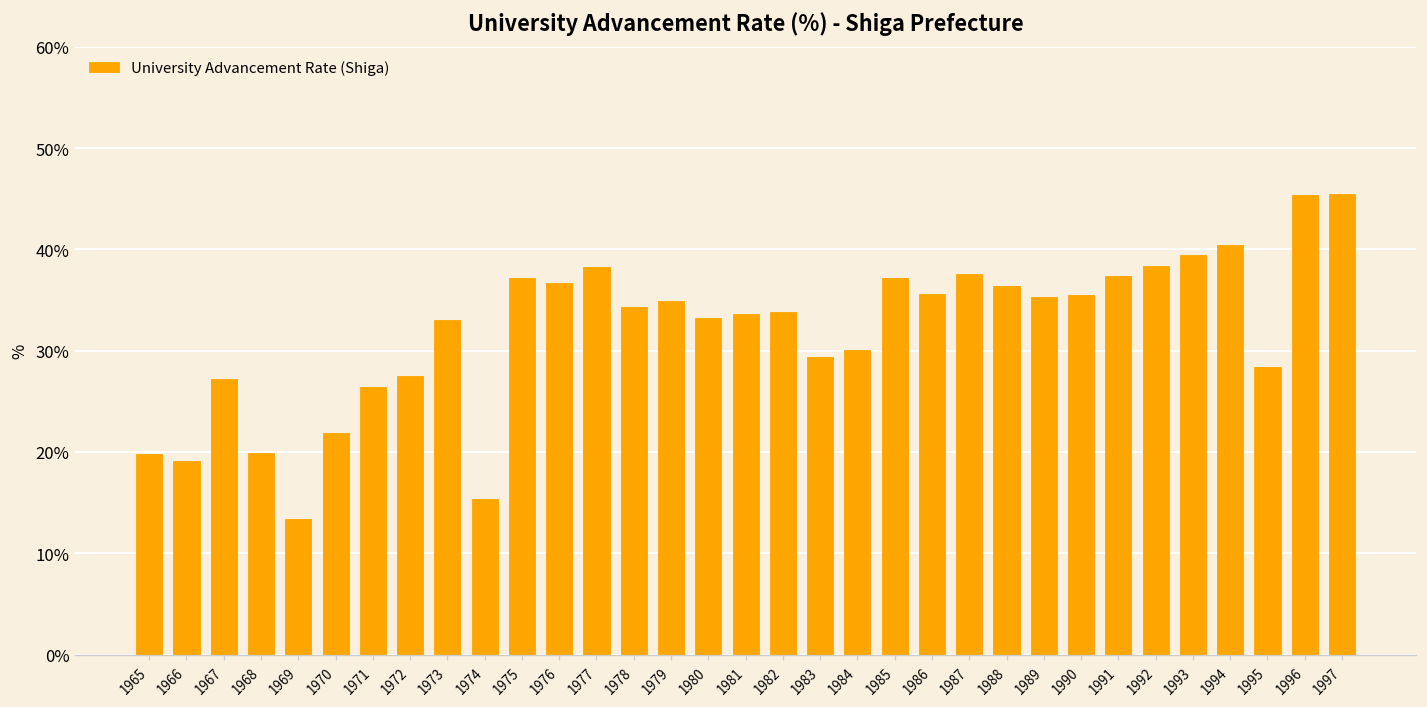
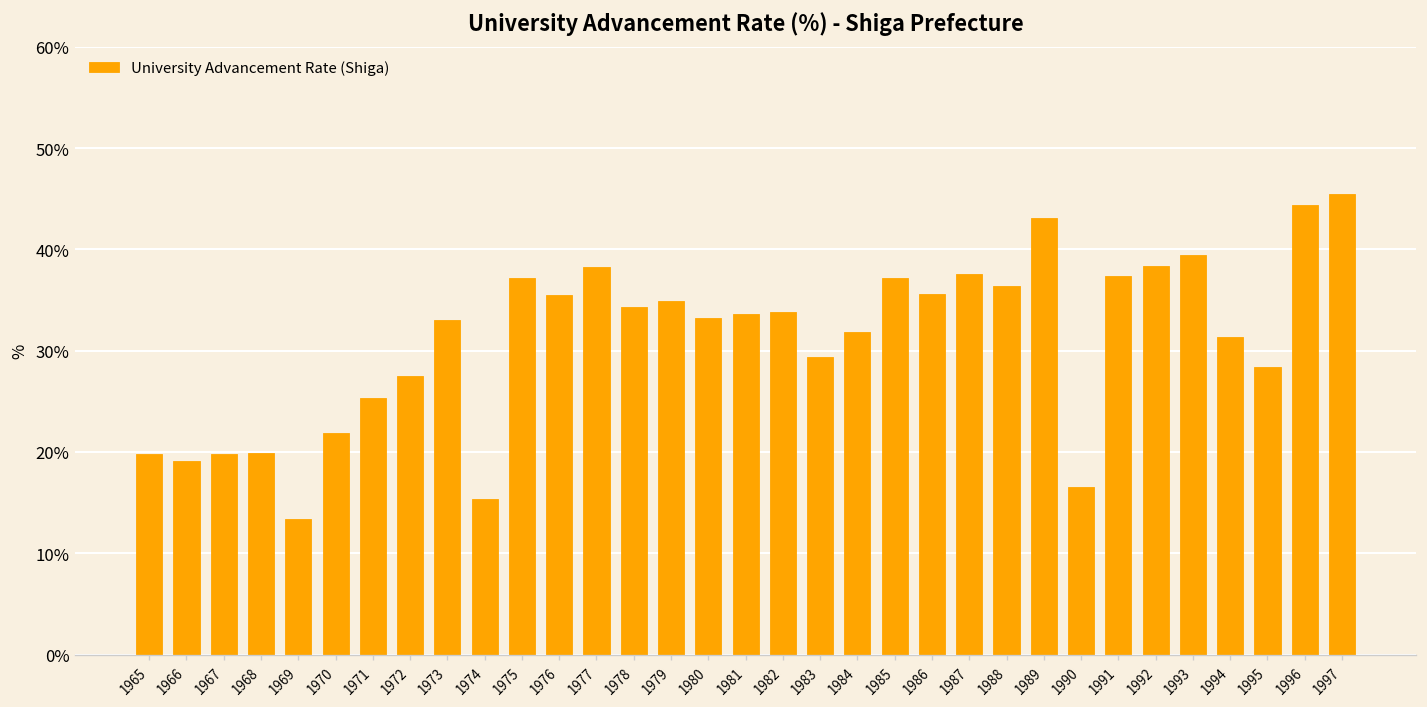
1967: 27% -> 20%
1971: 26% -> 25%
1976: 37% -> 36%
1984: 30% -> 32%
1989: 35% -> 43%
1990: 36% -> 17%
1994: 40% -> 31%
1996: 45% -> 44%
